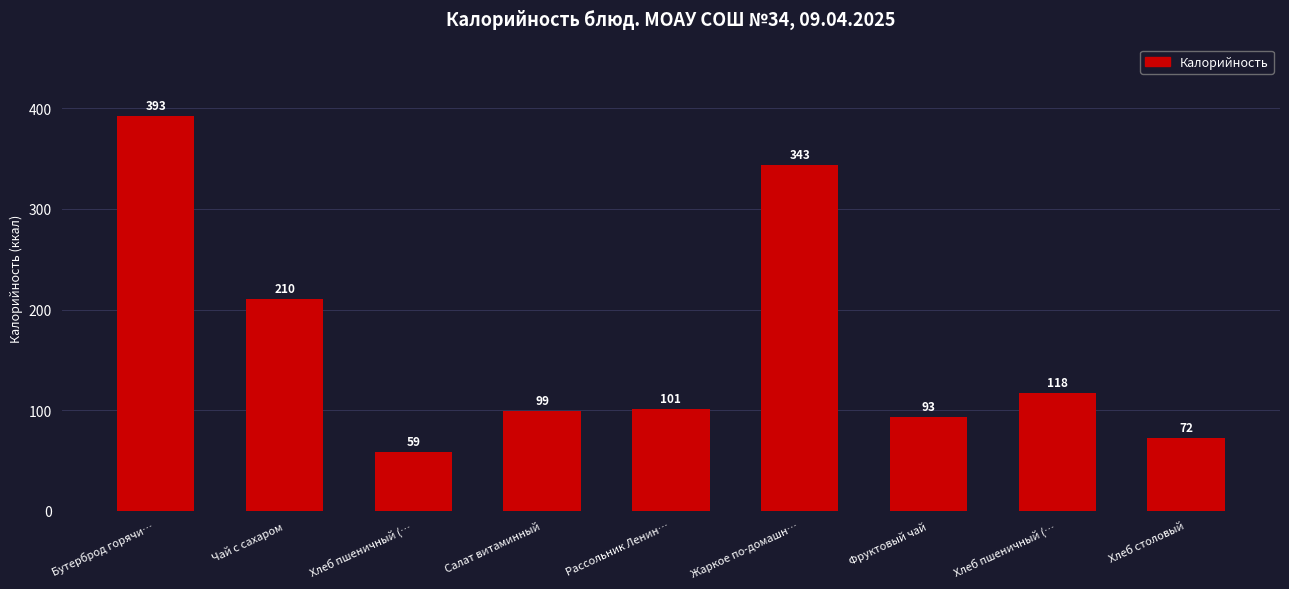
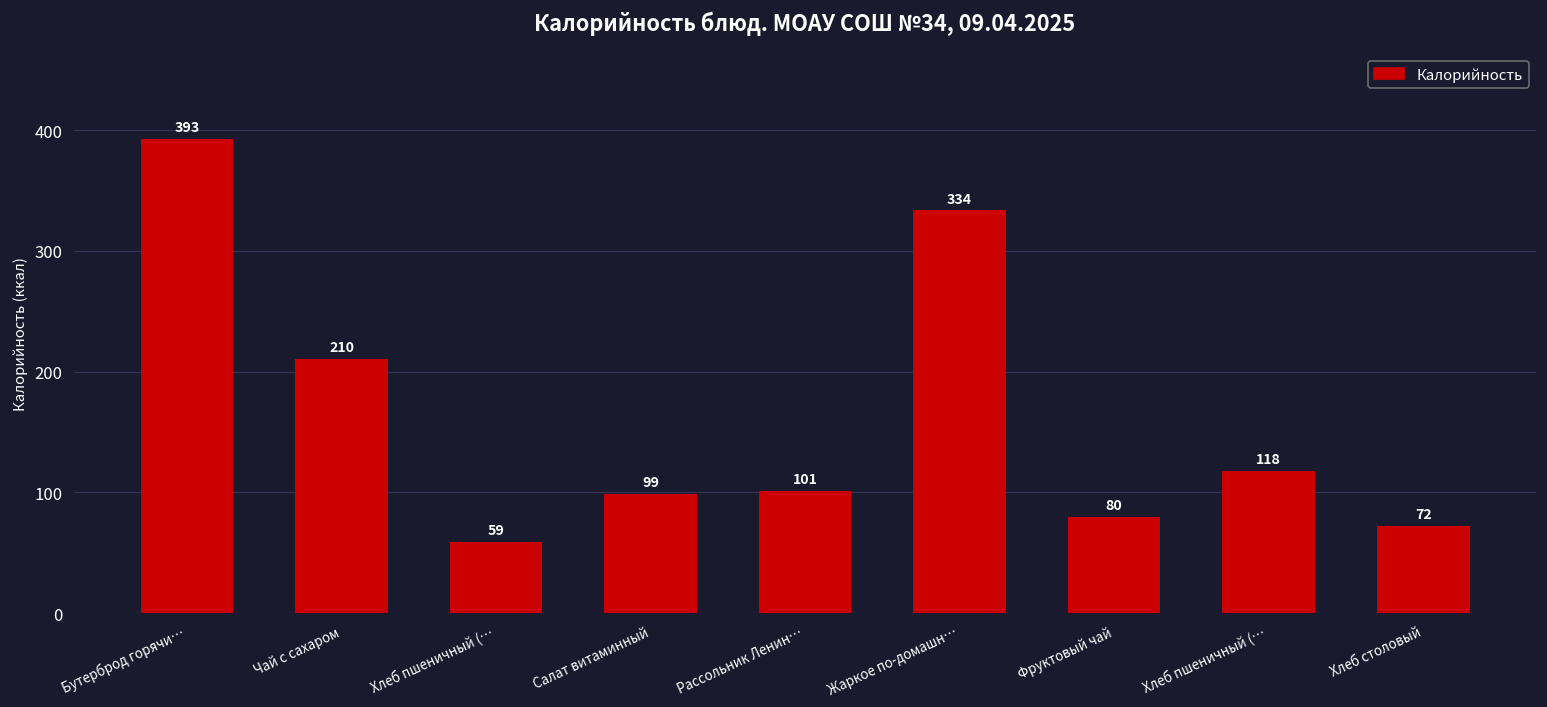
Жаркое по-домашн…: 343 -> 334
Фруктовый чай: 93 -> 80
